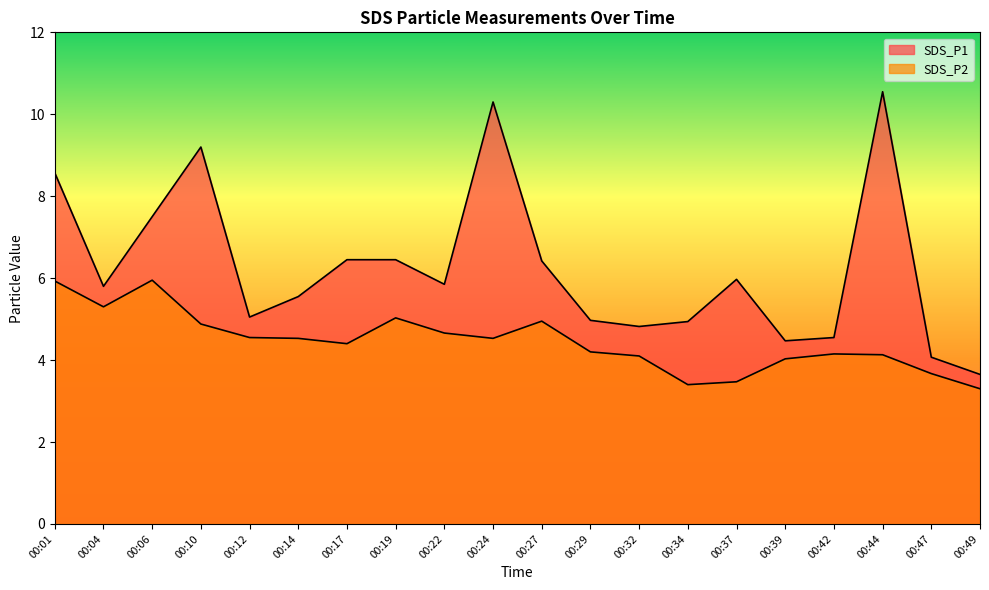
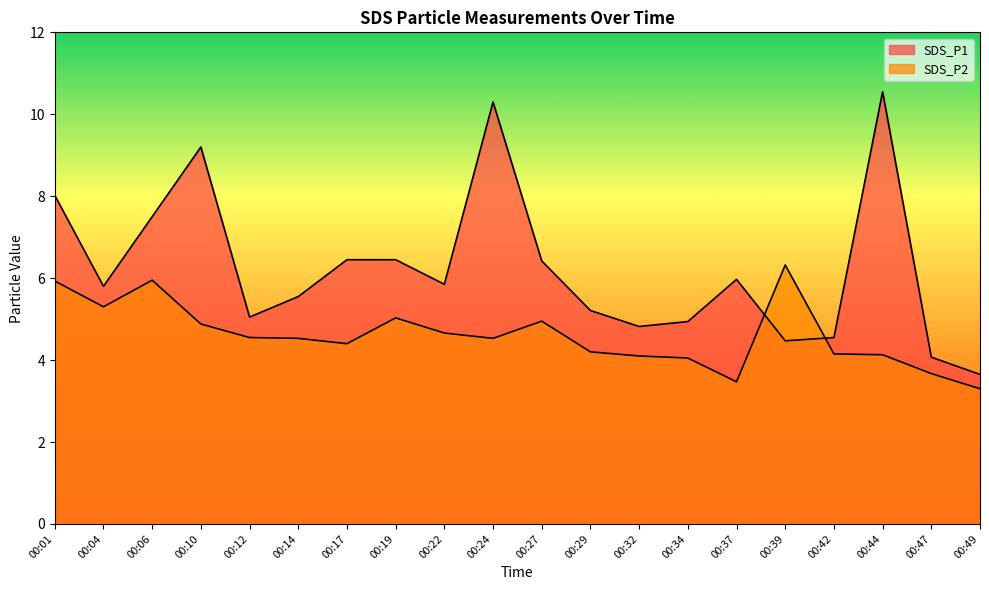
SDS_P1, 00:01: 8.6 -> 8.0
SDS_P1, 00:29: 5.0 -> 5.2
SDS_P2, 00:34: 3.4 -> 4.1
SDS_P2, 00:39: 4.0 -> 6.3
